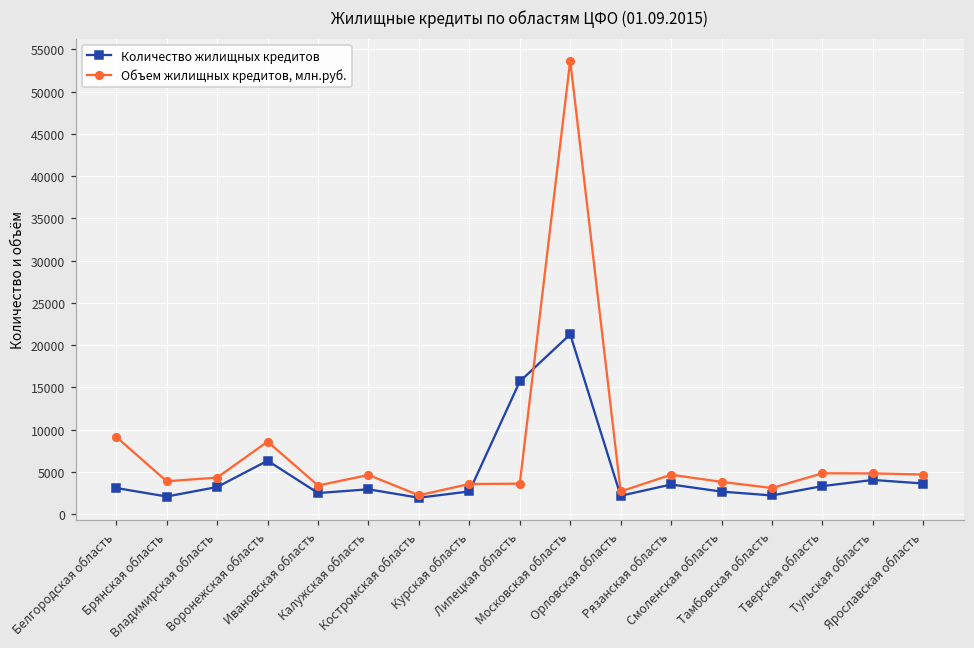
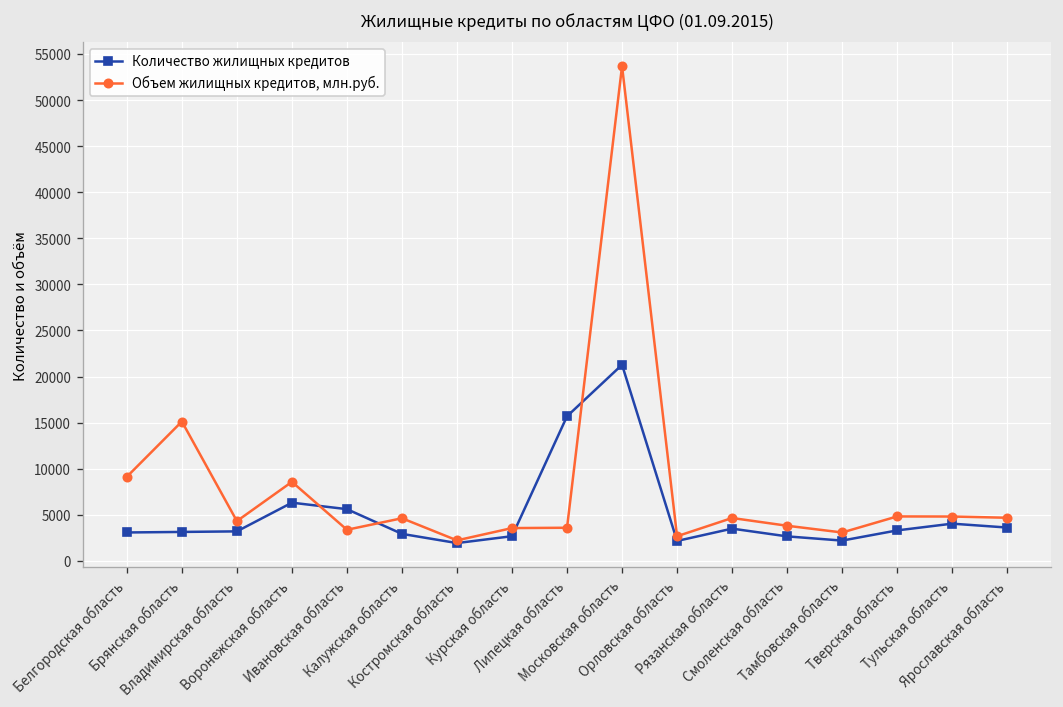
Количество жилищных кредитов, Брянская область: 2000 -> 3000
Объем жилищных кредитов, млн.руб., Брянская область: 4000 -> 15000
Количество жилищных кредитов, Ивановская область: 2000 -> 6000
